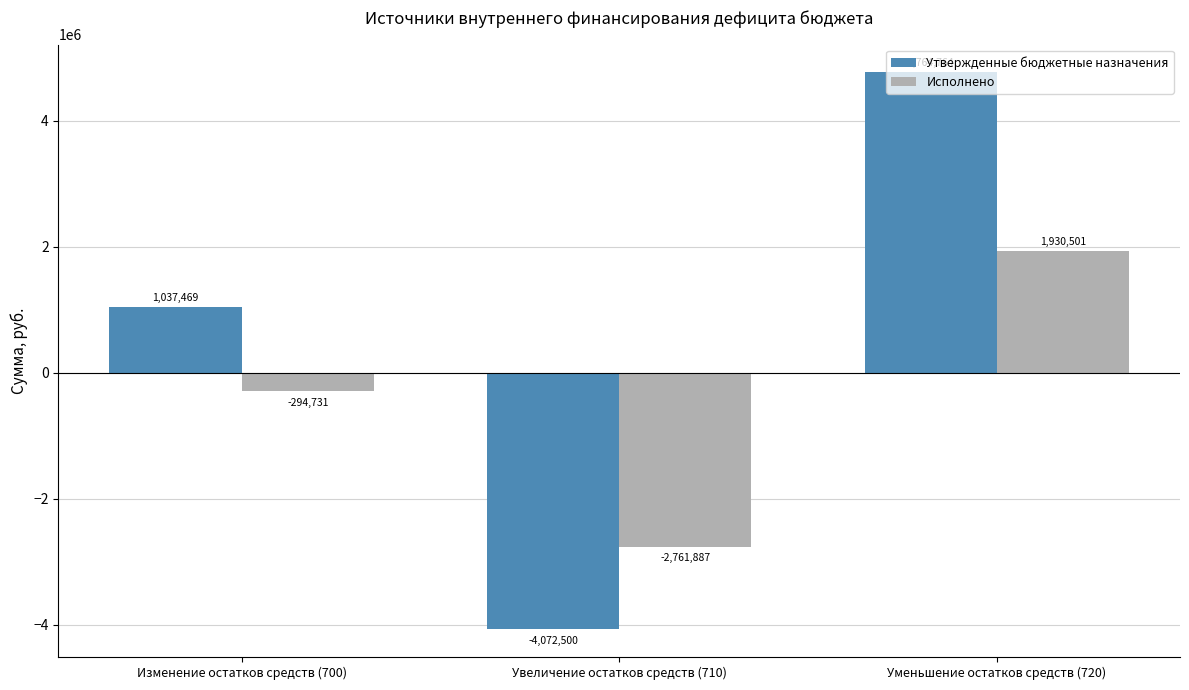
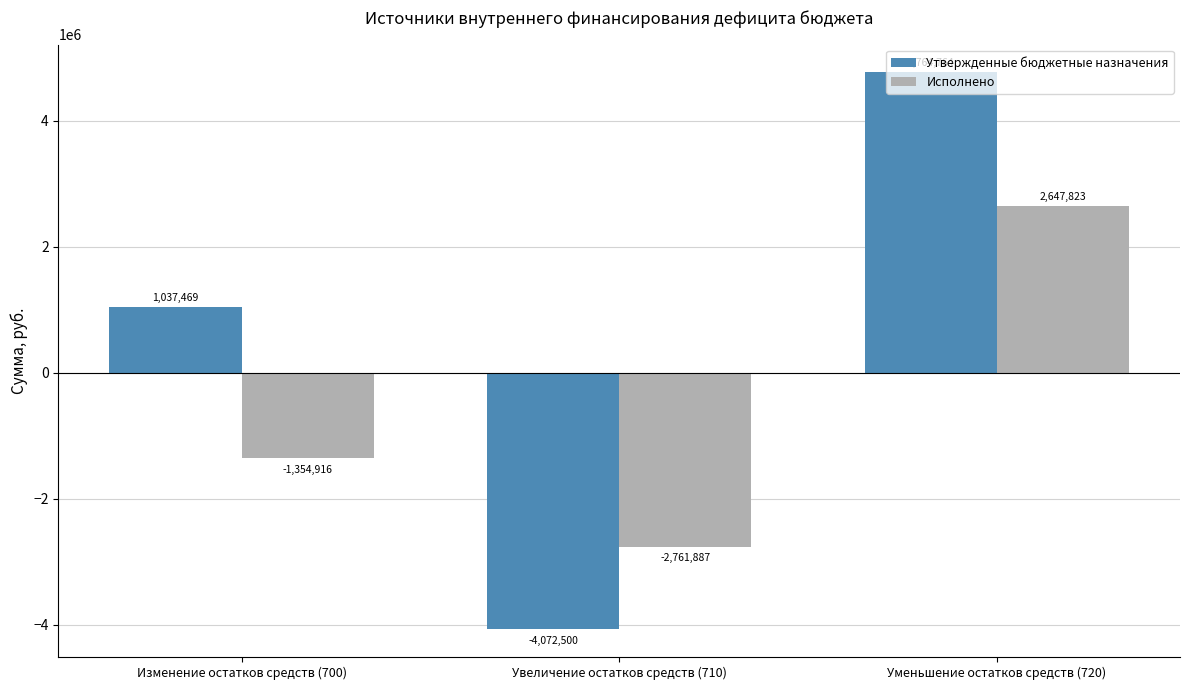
Исполнено, Изменение остатков средств (700): -294,731 -> -1,354,916
Исполнено, Уменьшение остатков средств (720): 1,930,501 -> 2,647,823
